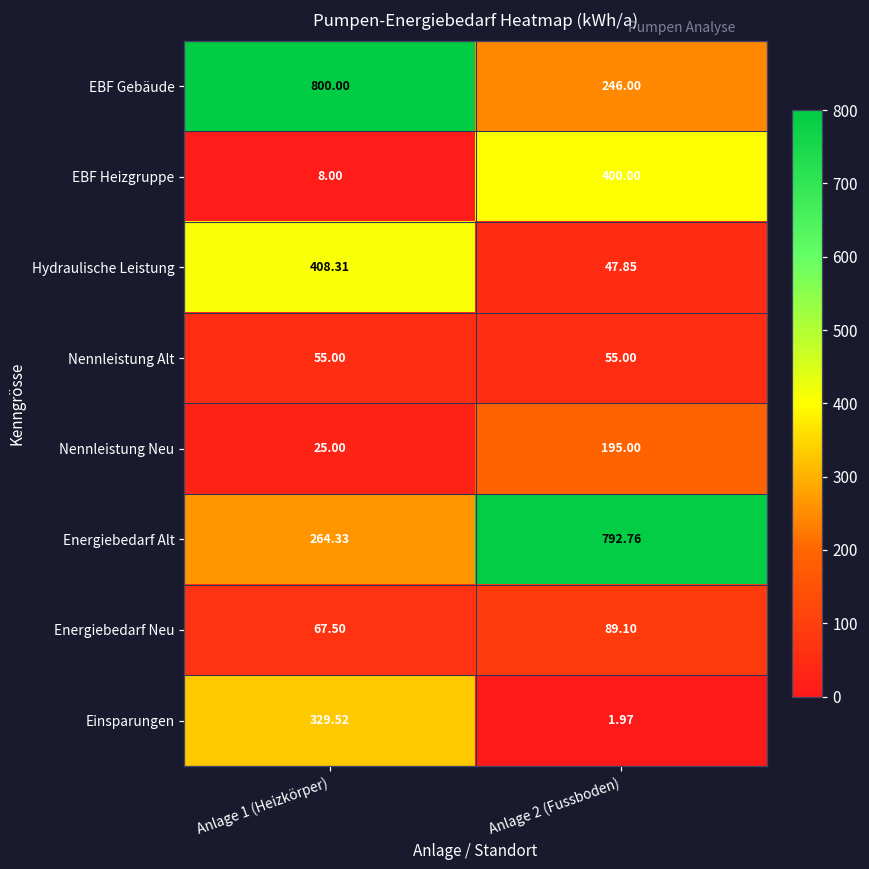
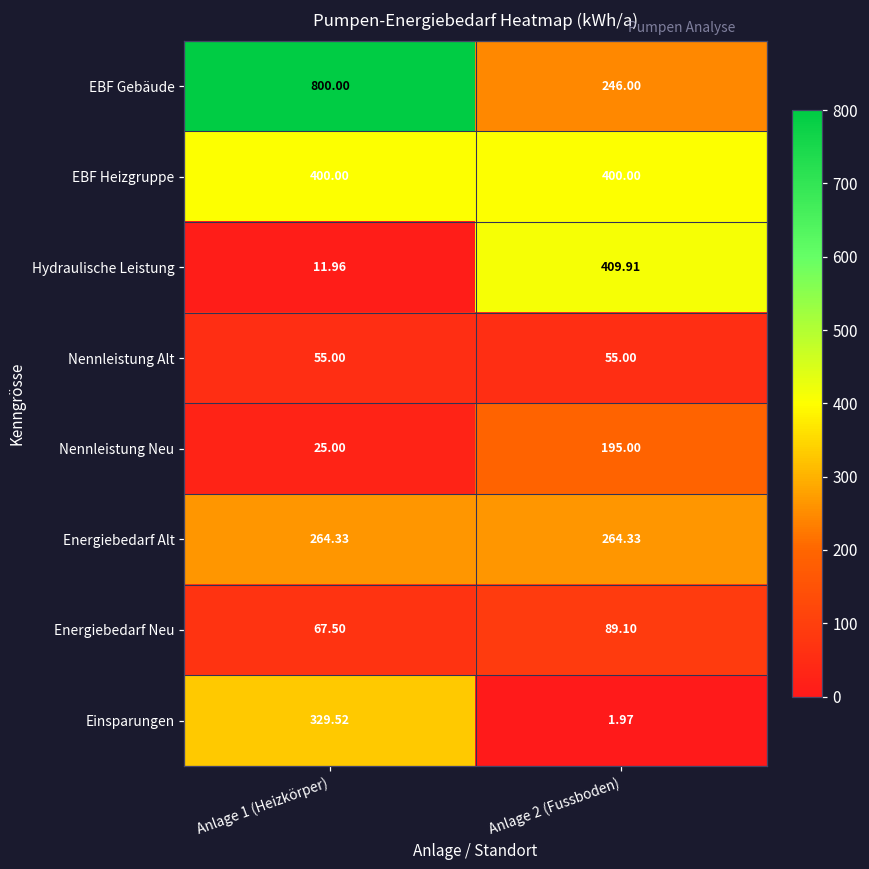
EBF Heizgruppe, Anlage 1 (Heizkörper): 8.00 -> 400.00
Hydraulische Leistung, Anlage 1 (Heizkörper): 408.31 -> 11.96
Hydraulische Leistung, Anlage 2 (Fussboden): 47.85 -> 409.91
Energiebedarf Alt, Anlage 2 (Fussboden): 792.76 -> 264.33
